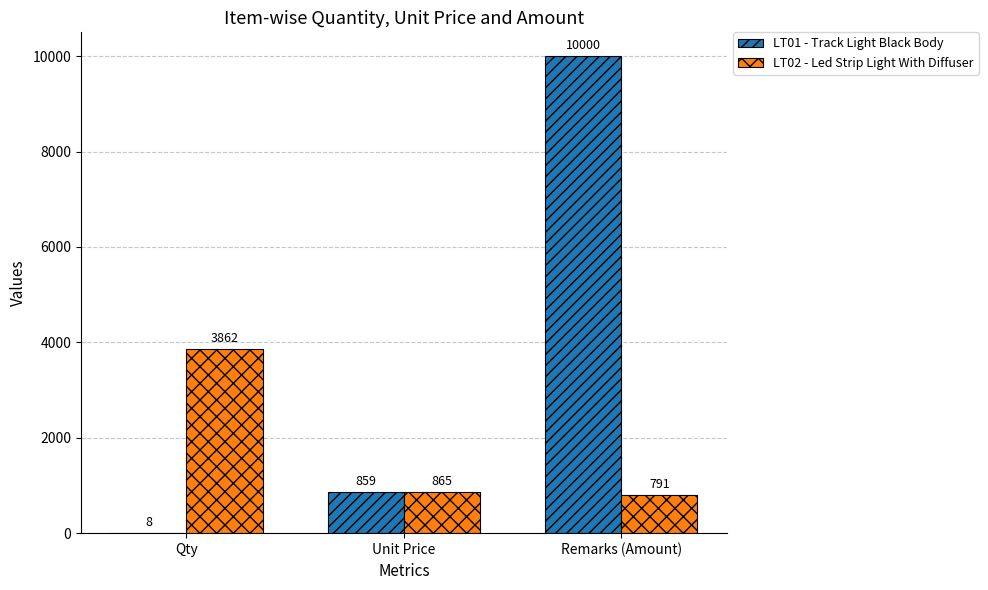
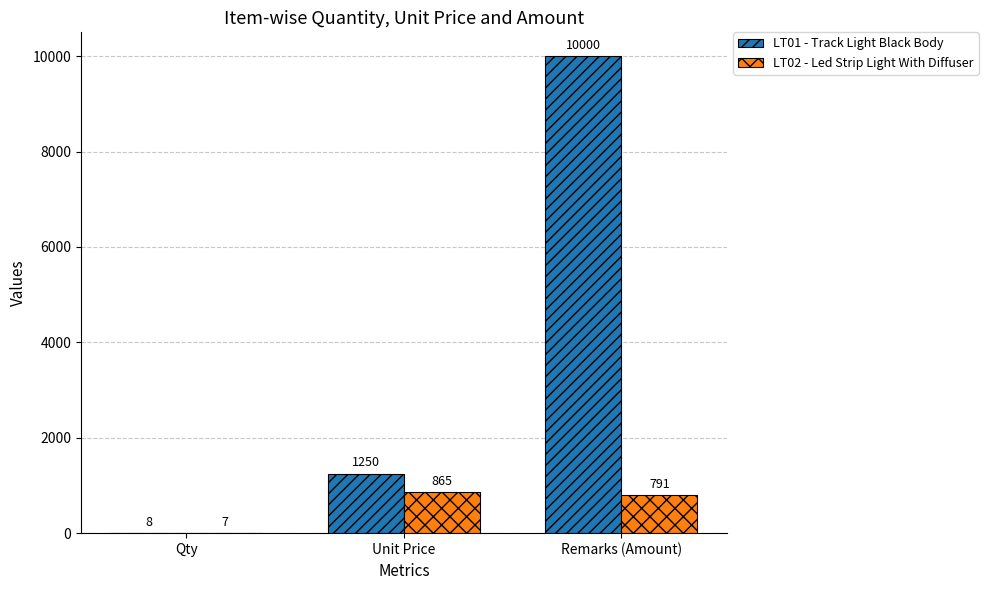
LT02 - Led Strip Light With Diffuser, Qty: 3862 -> 7
LT01 - Track Light Black Body, Unit Price: 859 -> 1250
